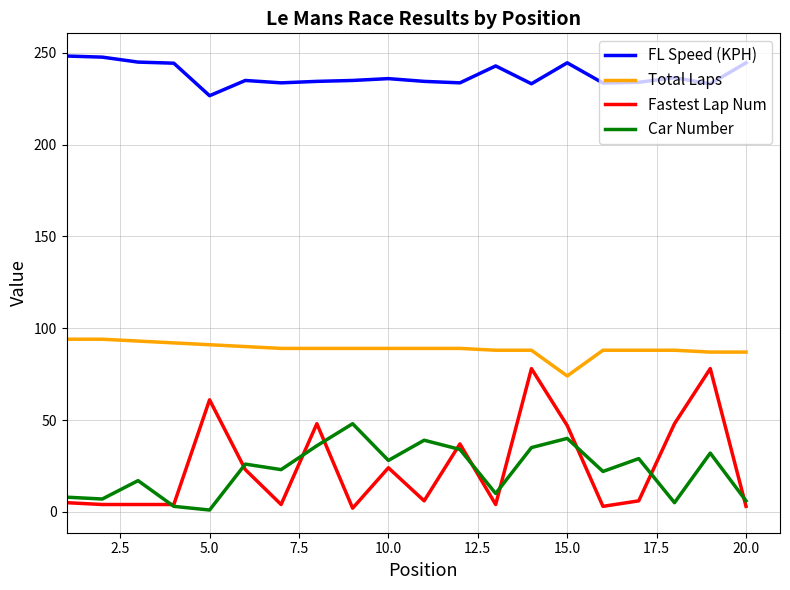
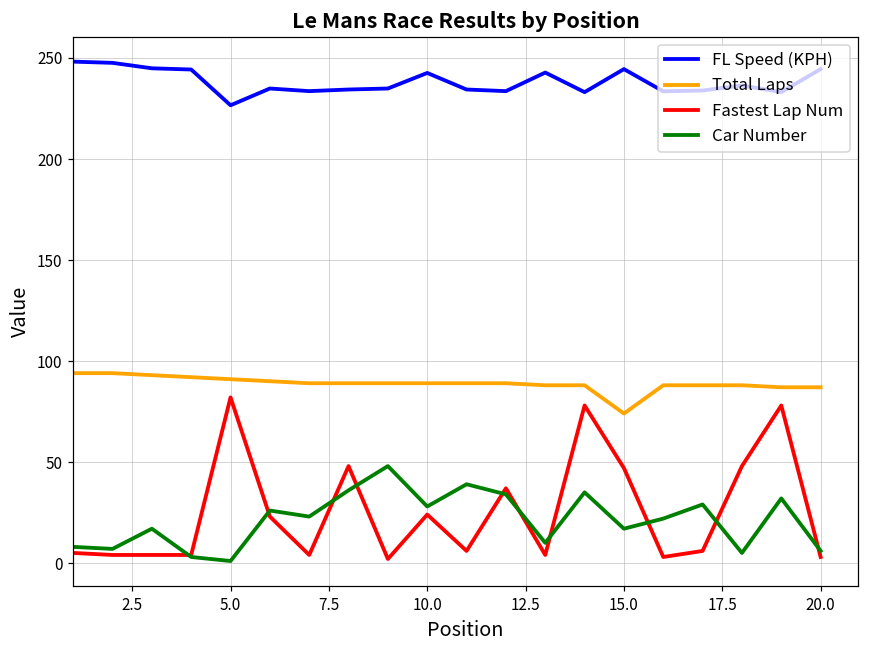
Fastest Lap Num, 5.0: 61 -> 82
FL Speed (KPH), 10.0: 236 -> 243
Car Number, 15.0: 40 -> 17
